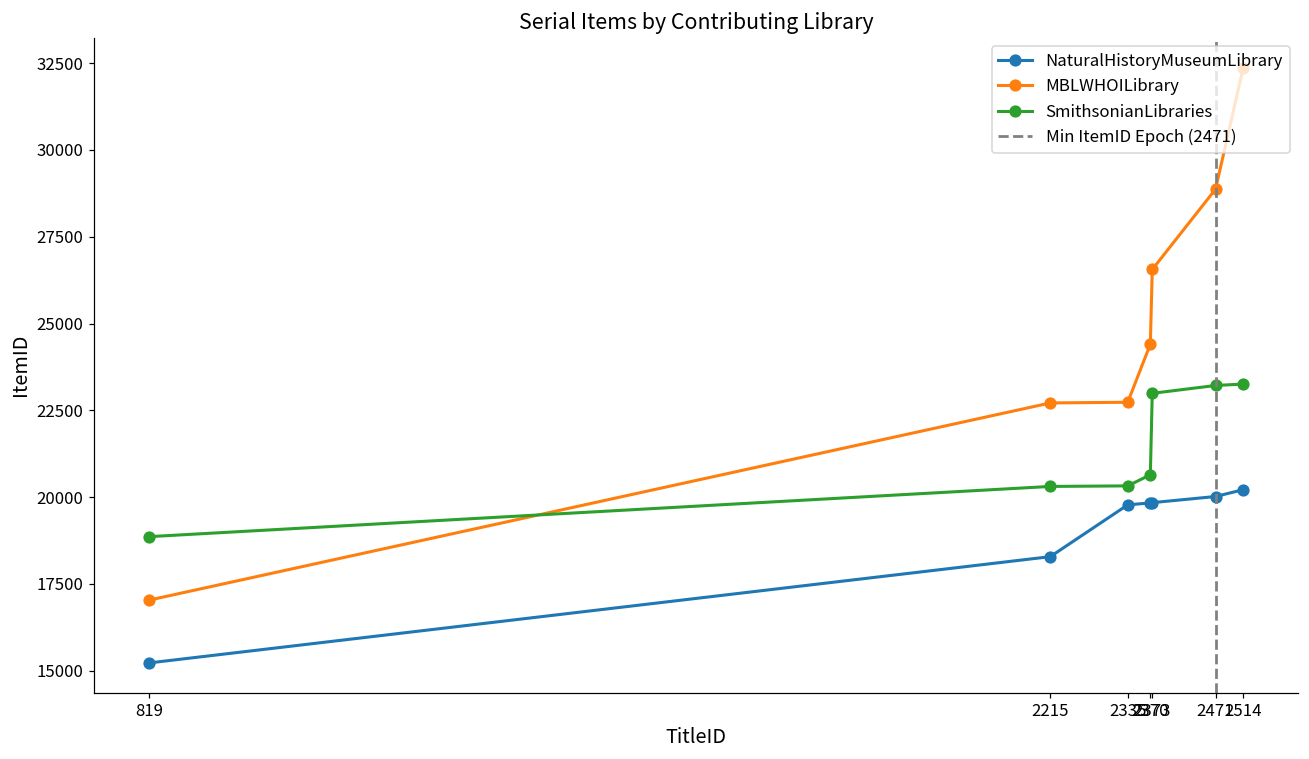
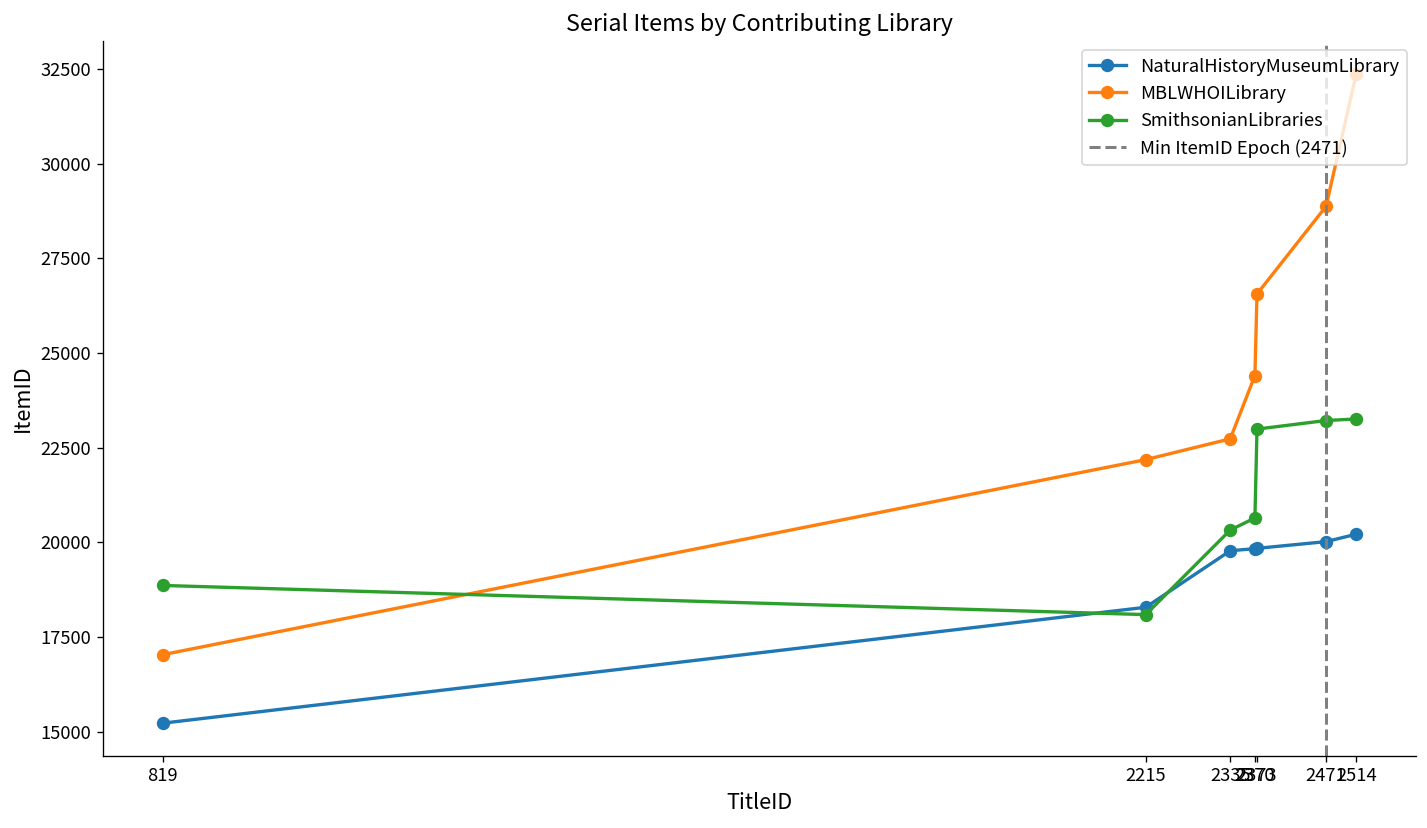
MBLWHOILibrary, 2215: 22700 -> 22200
SmithsonianLibraries, 2215: 20300 -> 18100
